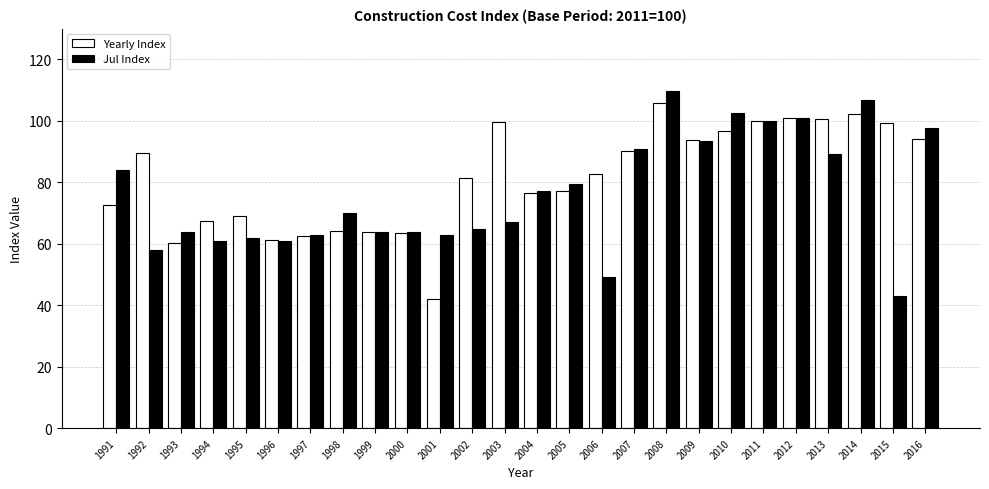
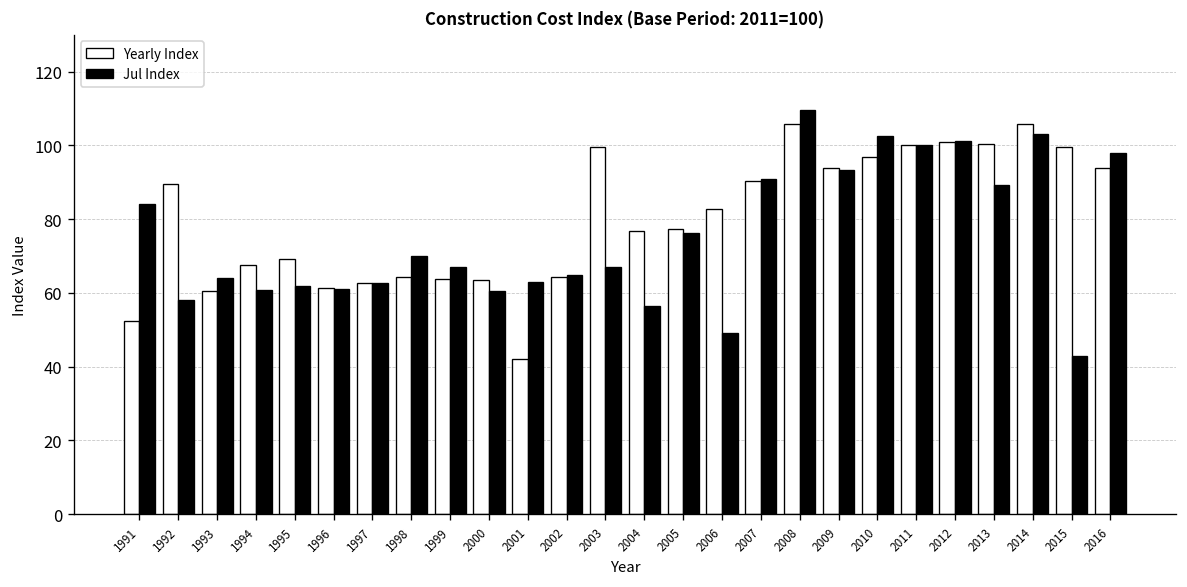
Yearly Index, 1991: 73 -> 52
Jul Index, 1999: 64 -> 67
Jul Index, 2000: 64 -> 60
Yearly Index, 2002: 81 -> 64
Jul Index, 2004: 77 -> 56
Jul Index, 2005: 79 -> 76
Yearly Index, 2014: 102 -> 106
Jul Index, 2014: 107 -> 103
